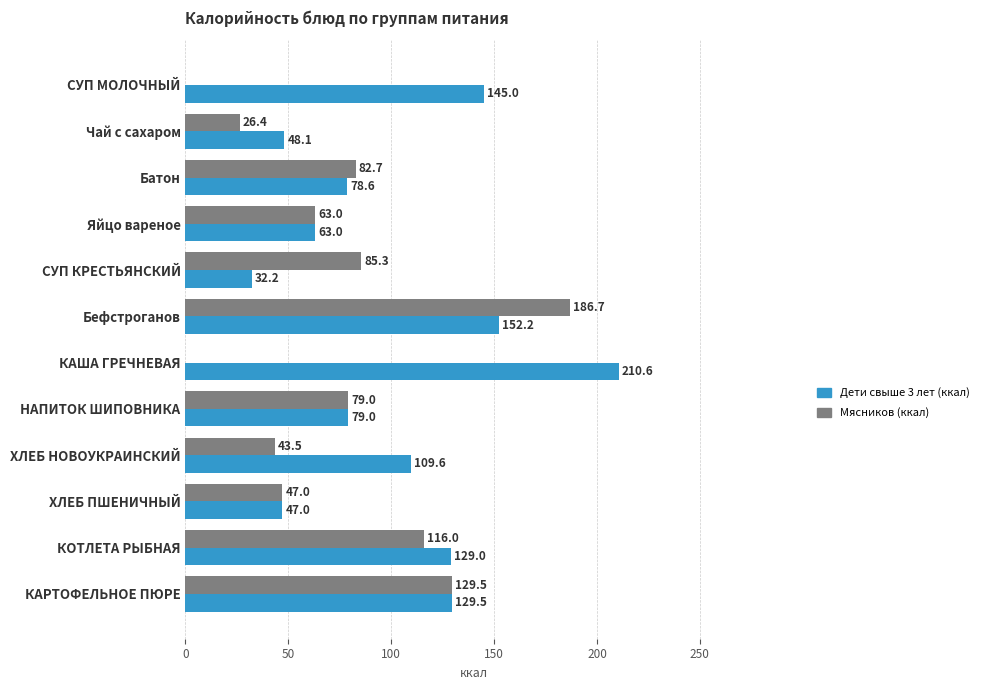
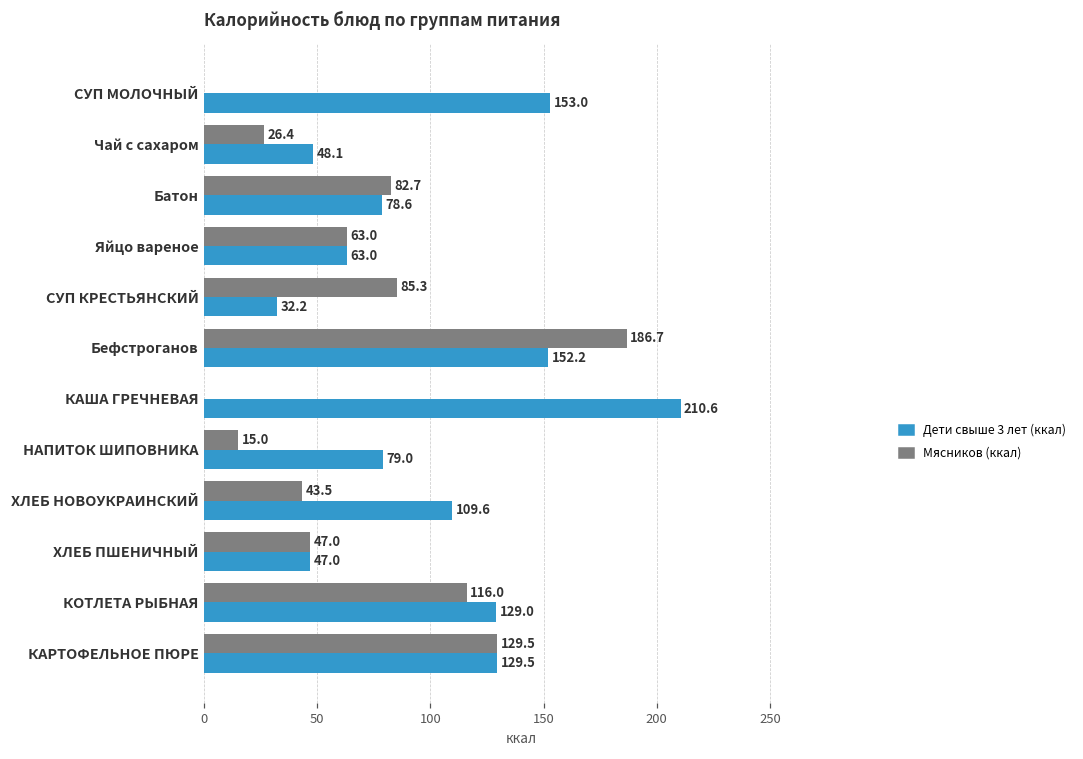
Дети свыше 3 лет (ккал), СУП МОЛОЧНЫЙ: 145.0 -> 153.0
Мясников (ккал), НАПИТОК ШИПОВНИКА: 79.0 -> 15.0
